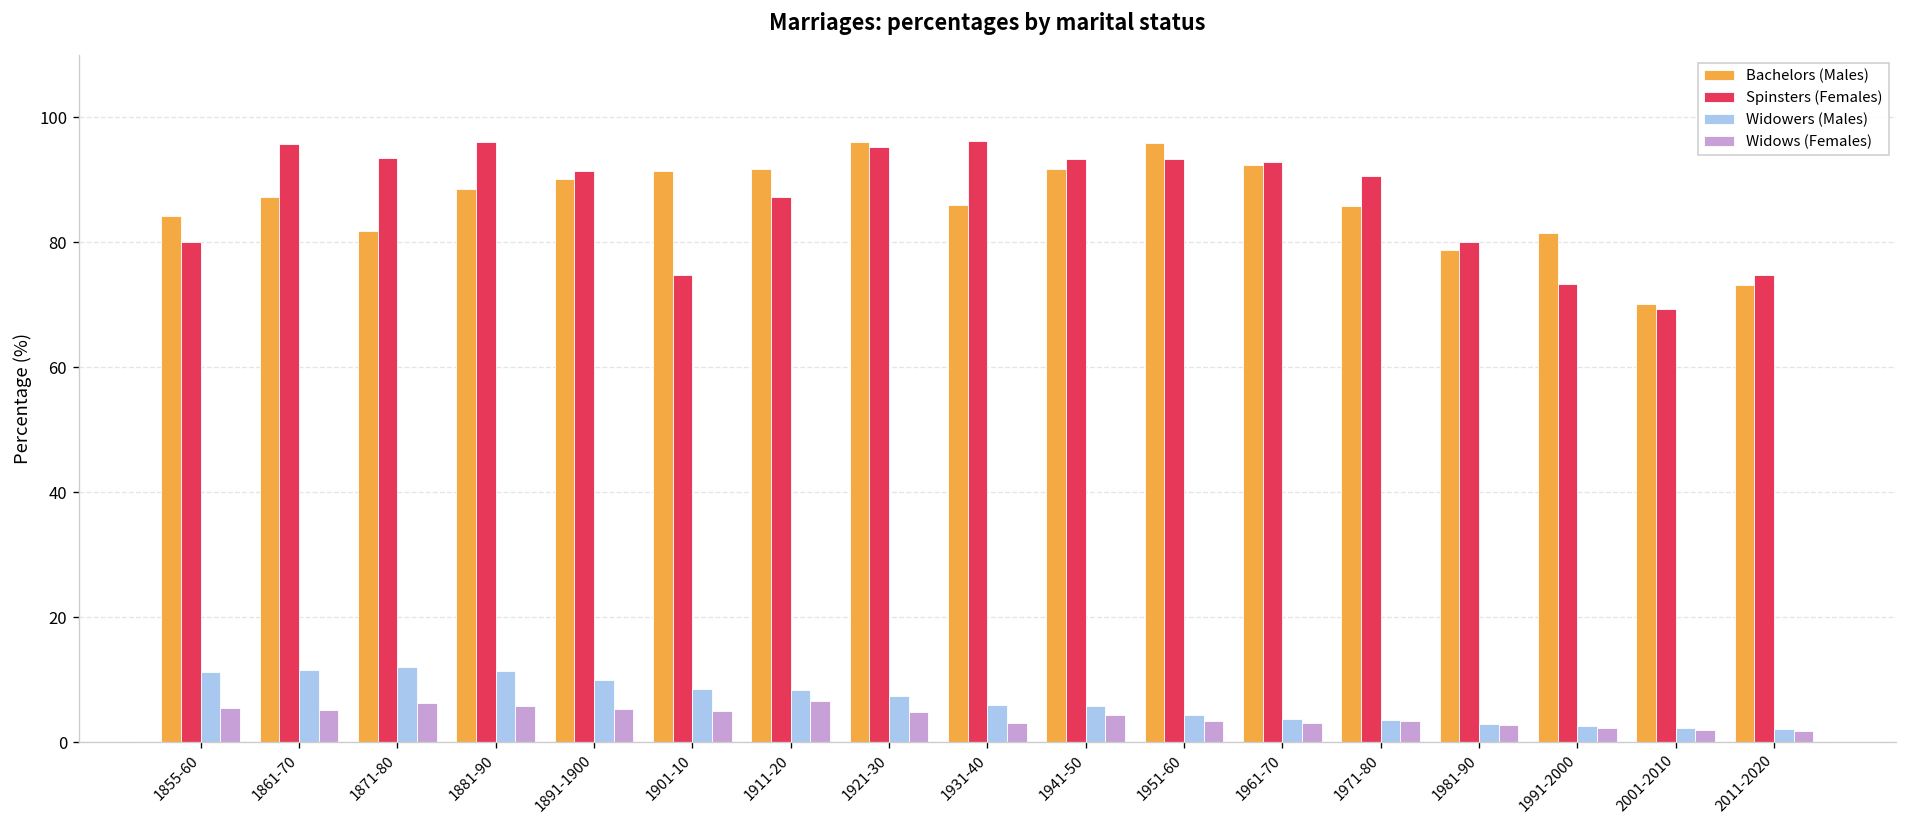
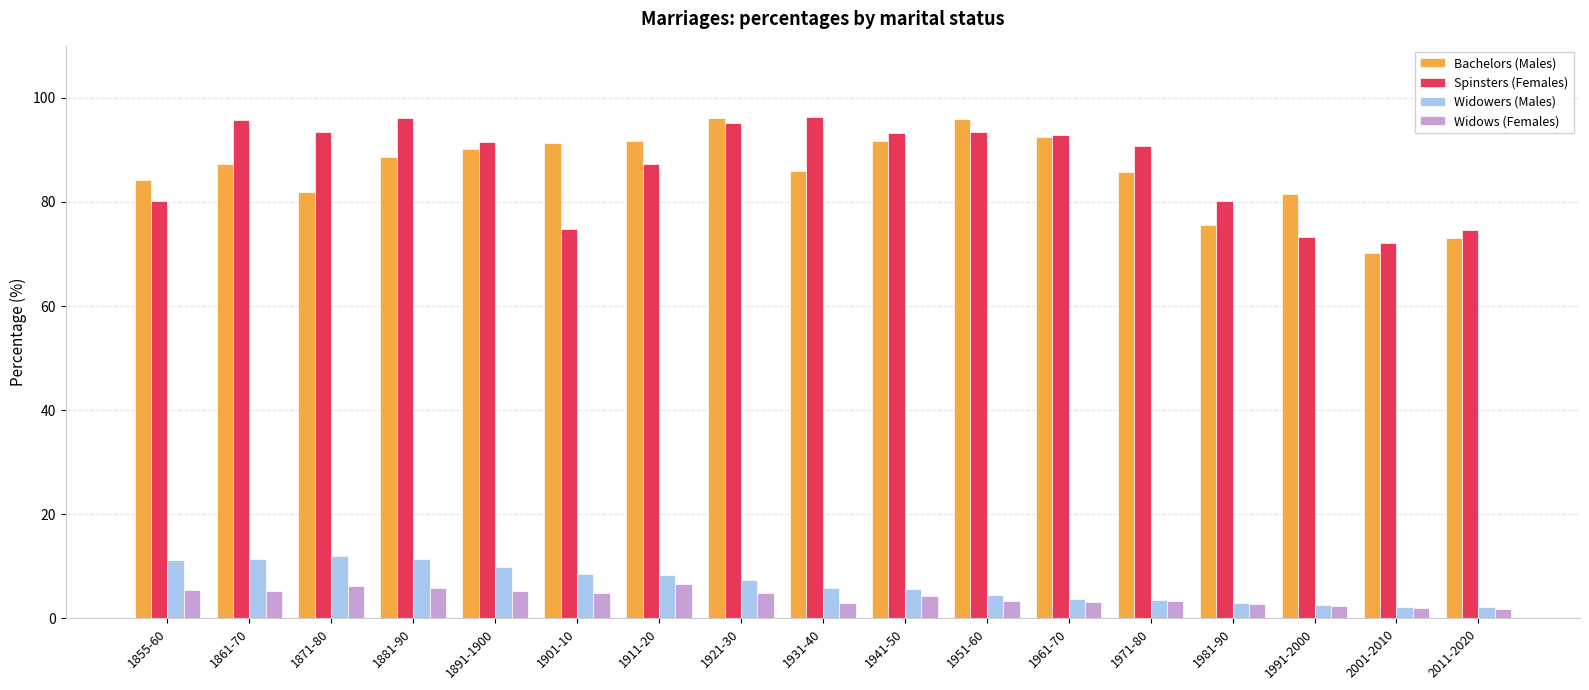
Bachelors (Males), 1981-90: 79 -> 76
Spinsters (Females), 2001-2010: 69 -> 72
